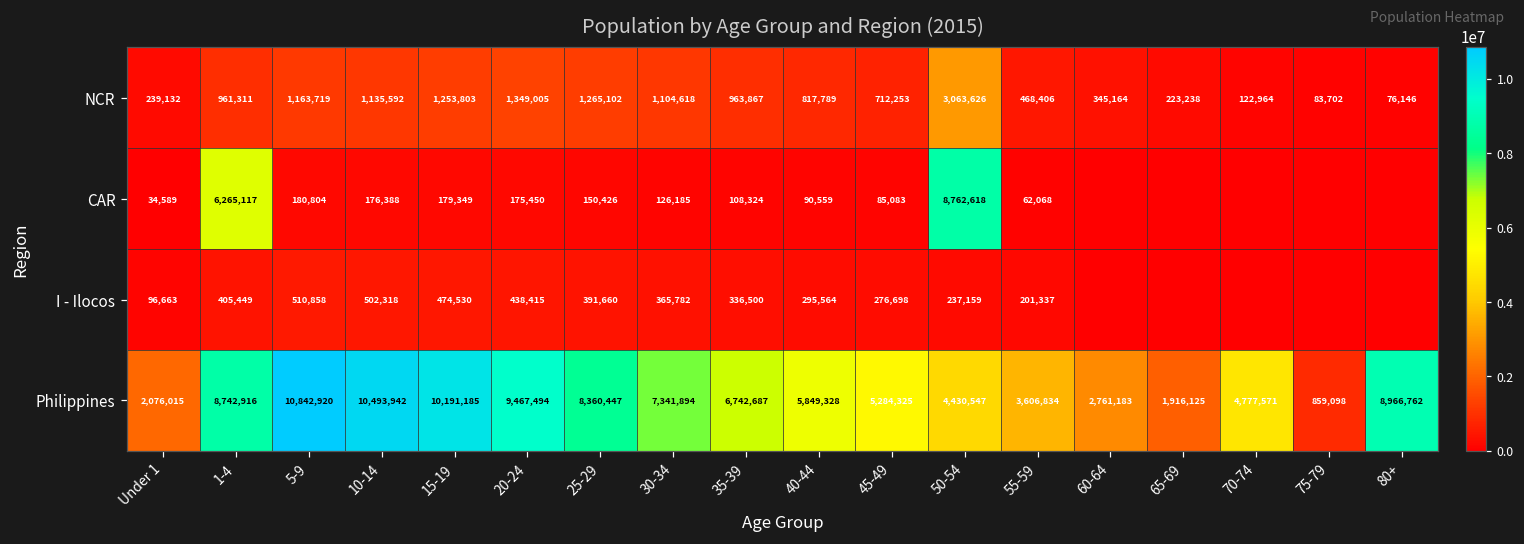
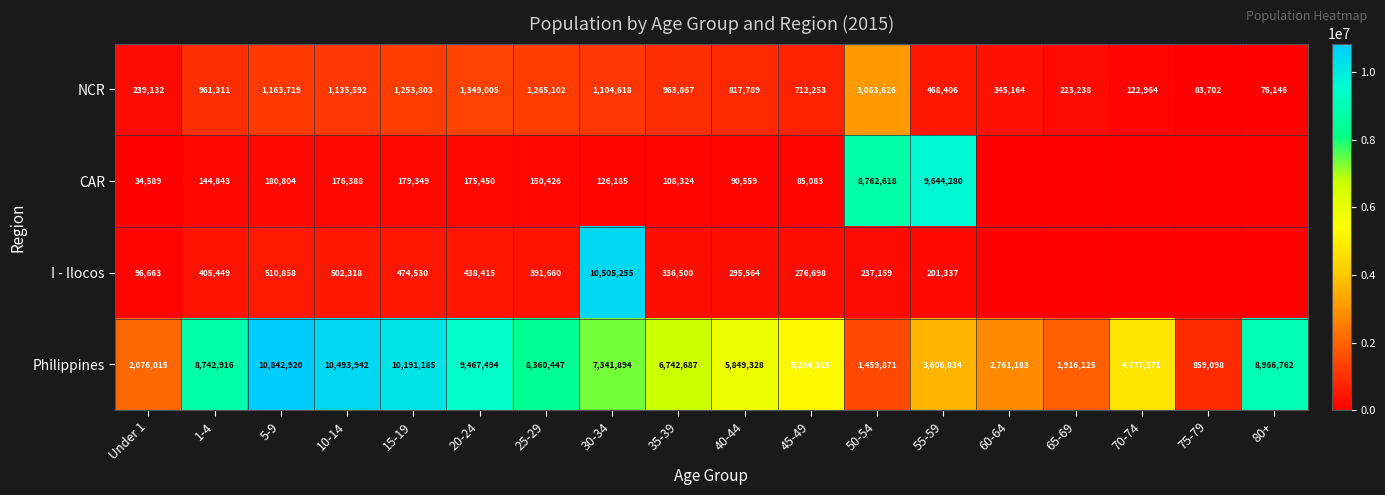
CAR, 1-4: 6,265,117 -> 144,843
CAR, 55-59: 62,068 -> 9,644,280
I - Ilocos, 30-34: 365,782 -> 10,505,255
Philippines, 50-54: 4,430,547 -> 1,459,871
